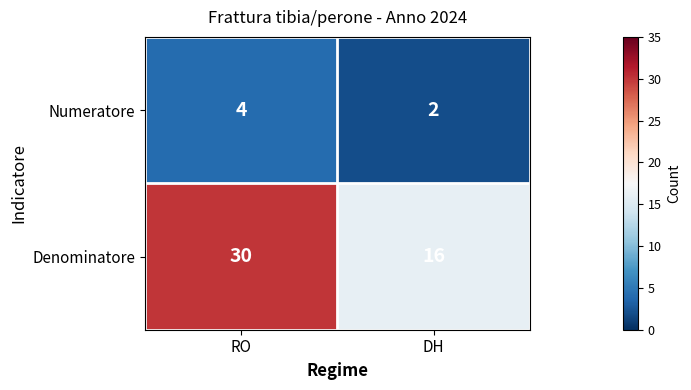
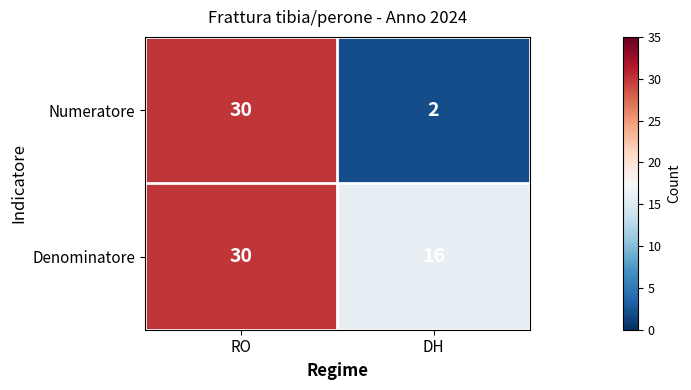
Numeratore, RO: 4 -> 30
